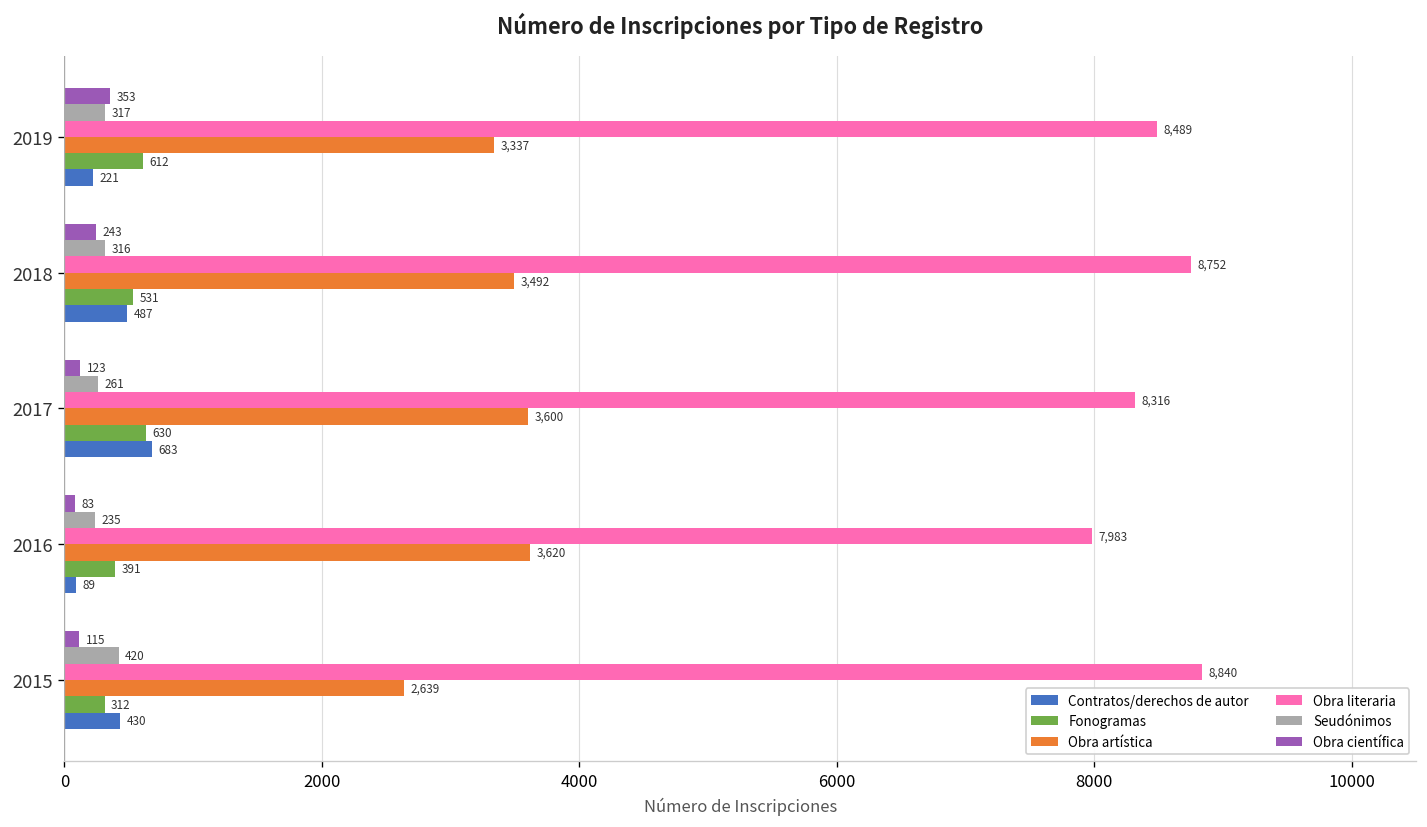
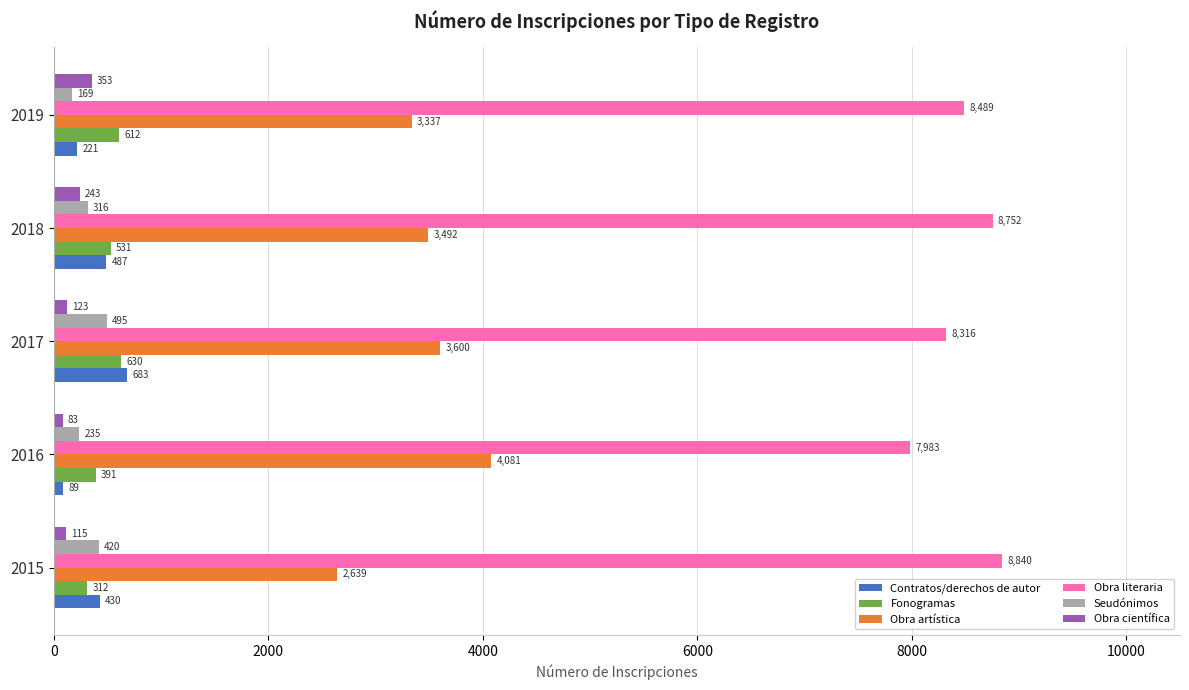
Seudónimos, 2019: 317 -> 169
Seudónimos, 2017: 261 -> 495
Obra artística, 2016: 3,620 -> 4,081
